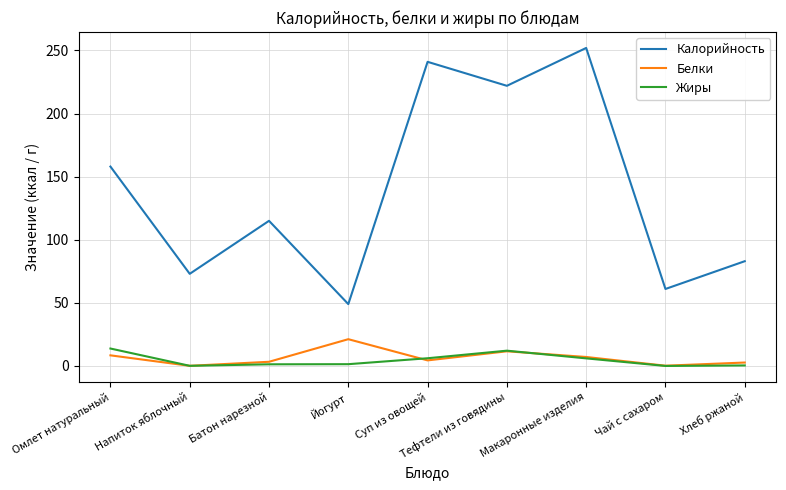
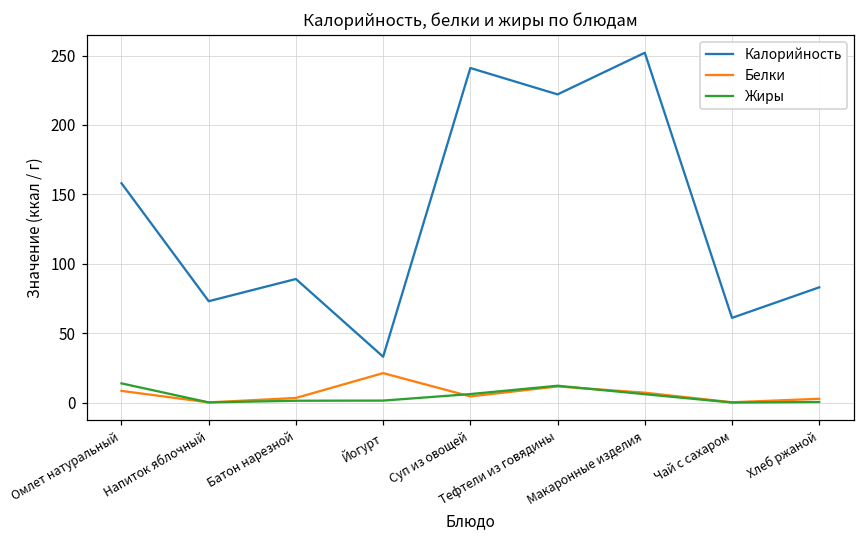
Калорийность, Батон нарезной: 115 -> 89
Калорийность, Йогурт: 49 -> 33
